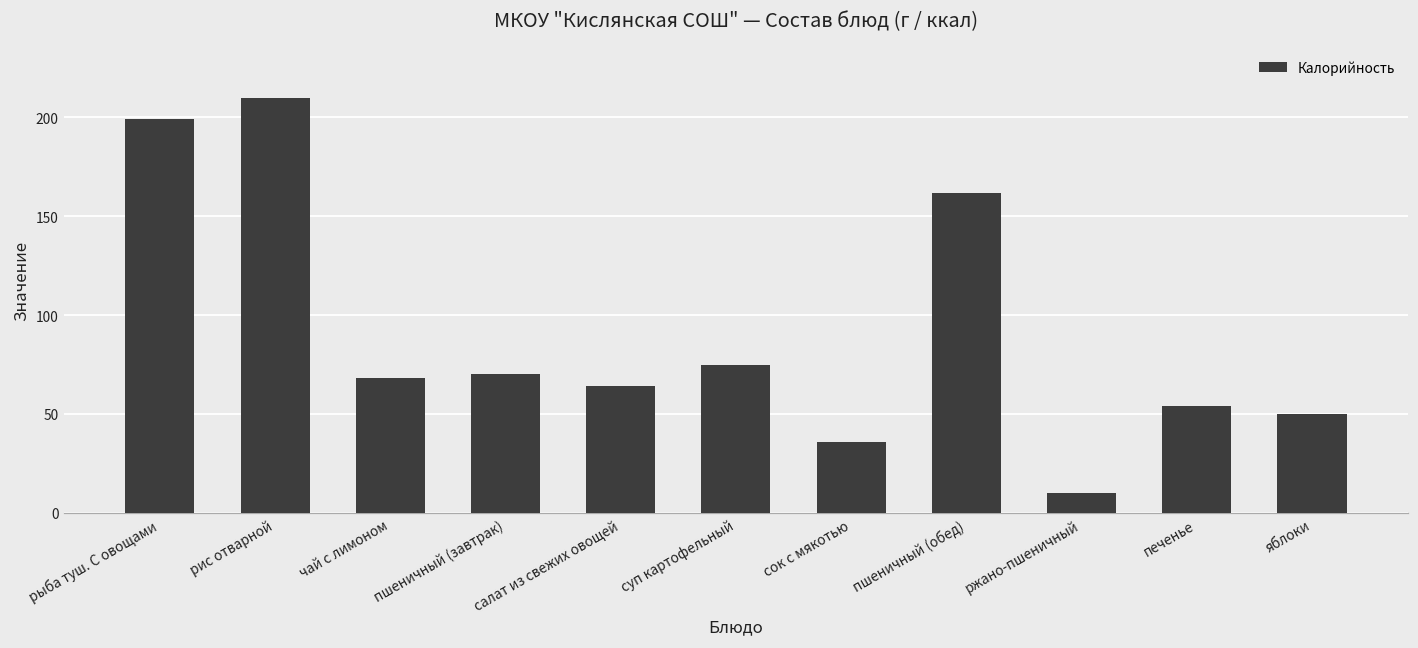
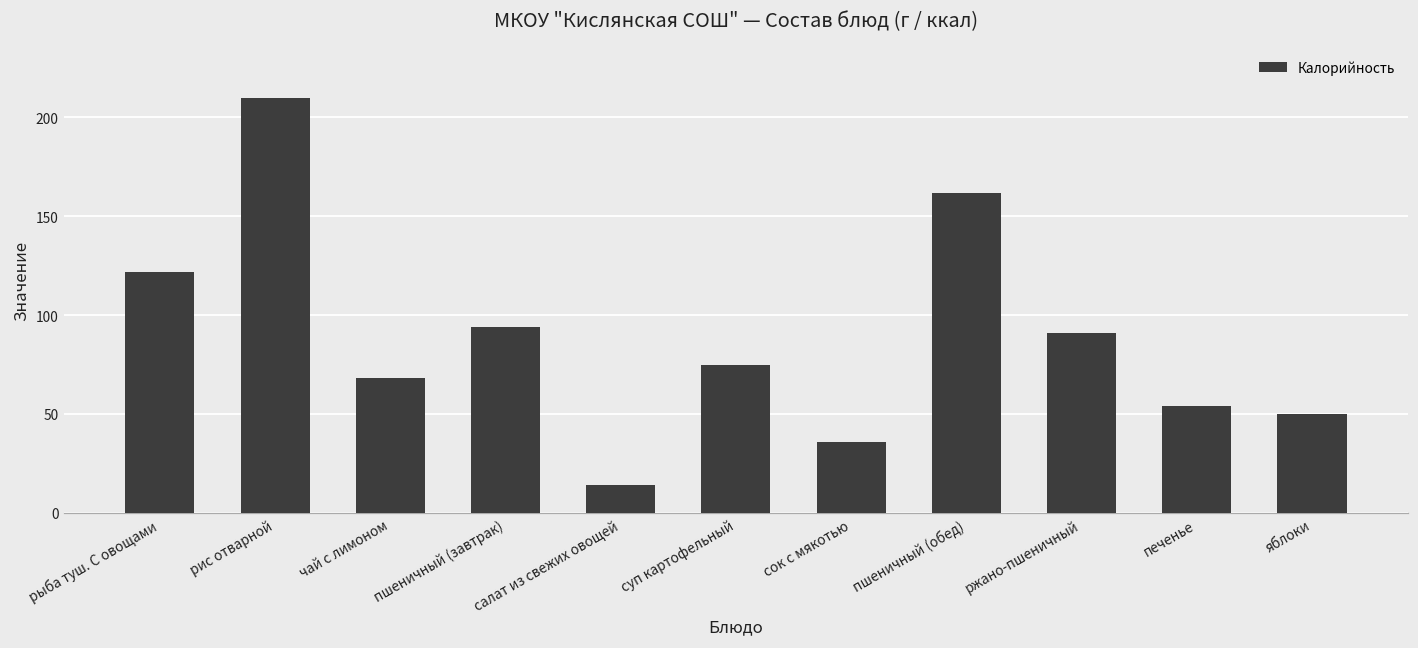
рыба туш. С овощами: 199 -> 122
пшеничный (завтрак): 70 -> 94
салат из свежих овощей: 64 -> 14
ржано-пшеничный: 10 -> 91
